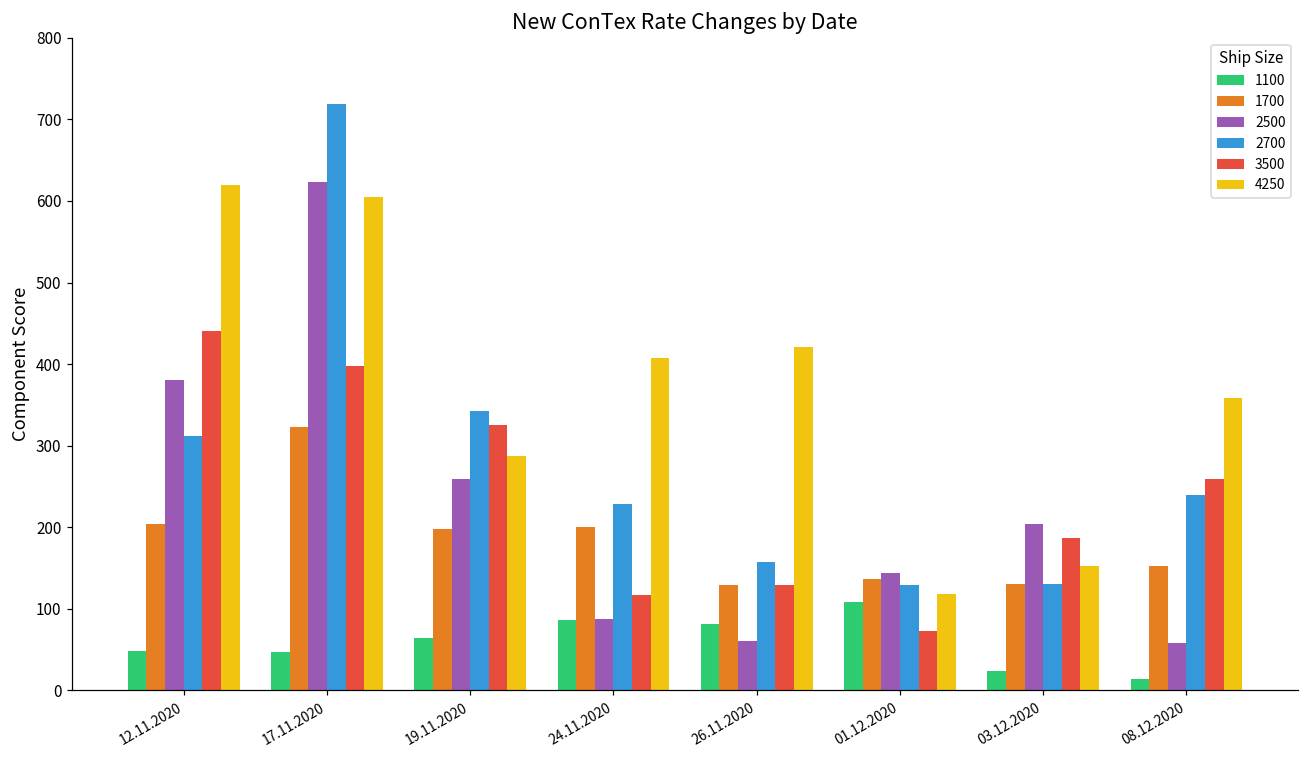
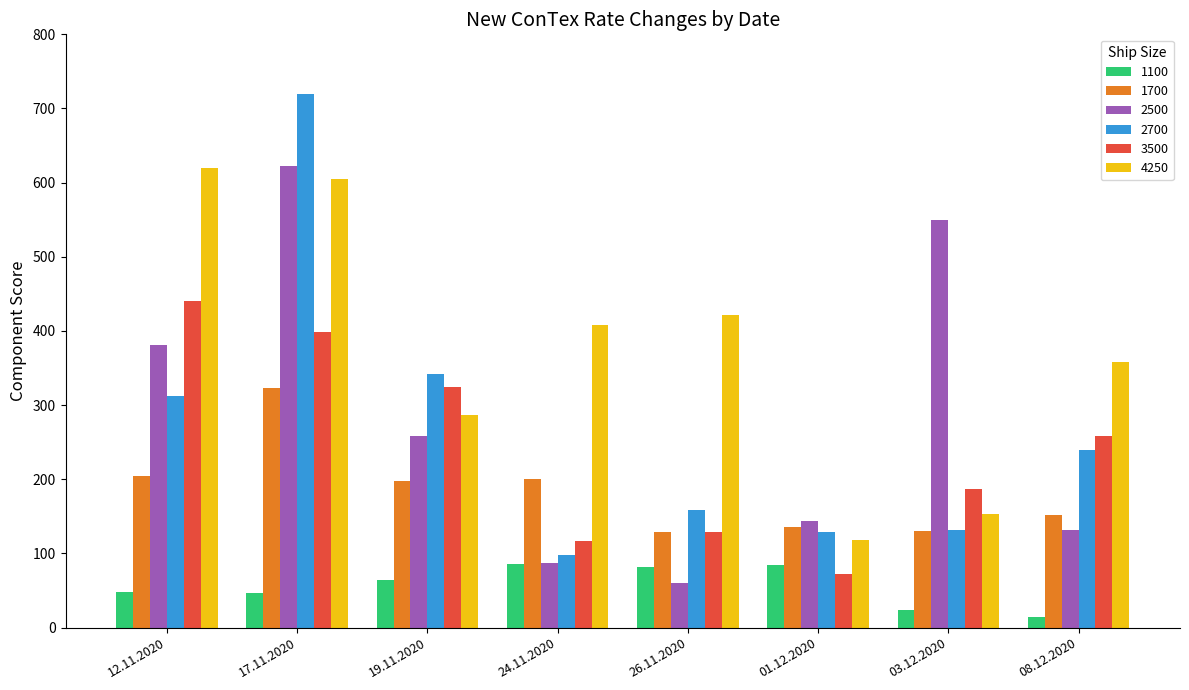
2700, 24.11.2020: 230 -> 100
1100, 01.12.2020: 110 -> 90
2500, 03.12.2020: 200 -> 550
2500, 08.12.2020: 60 -> 130
